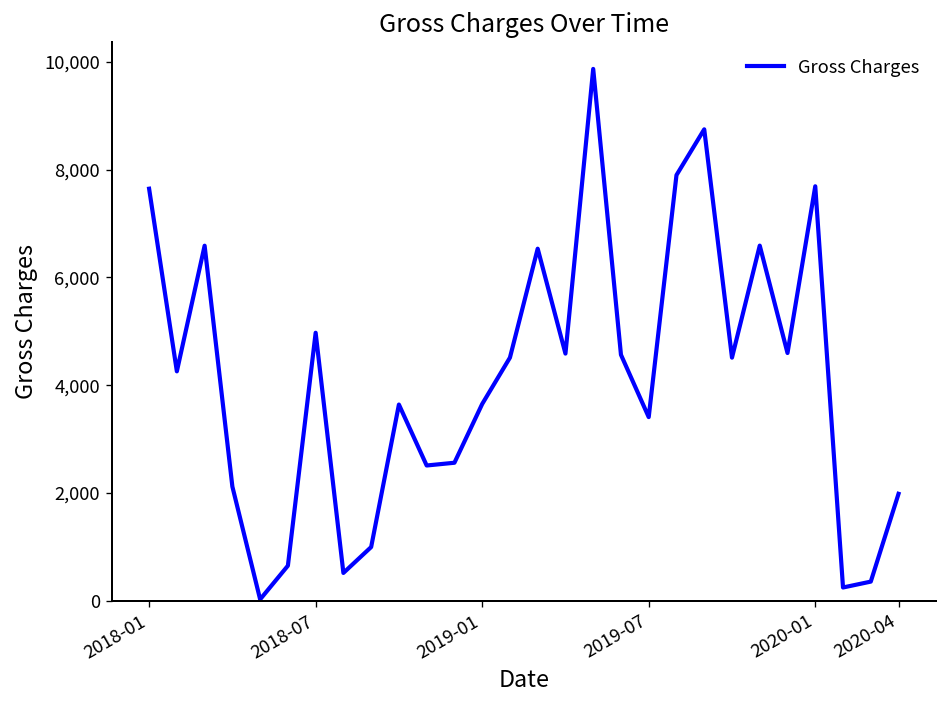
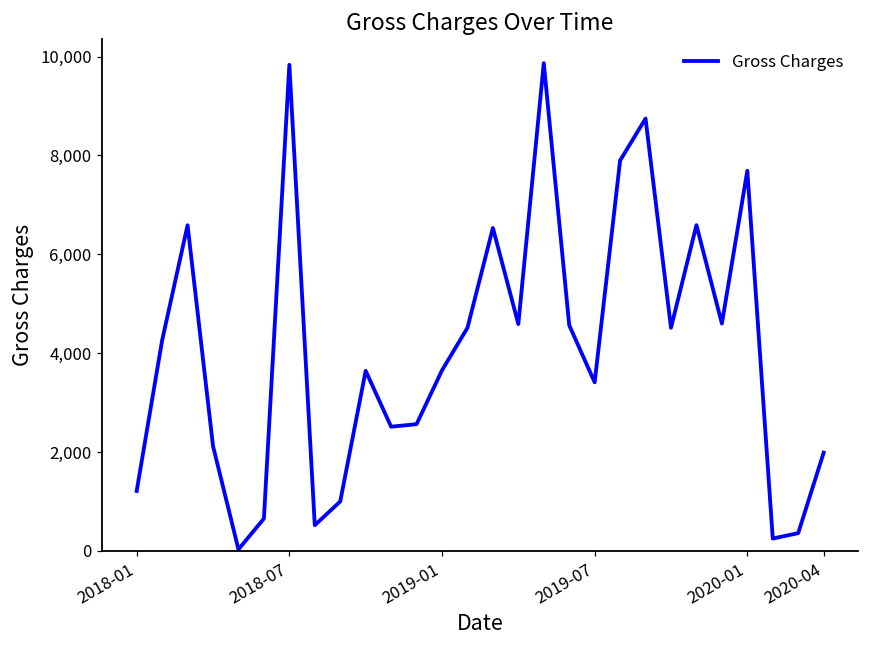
2018-01: 7,600 -> 1,200
2018-07: 5,000 -> 9,800
